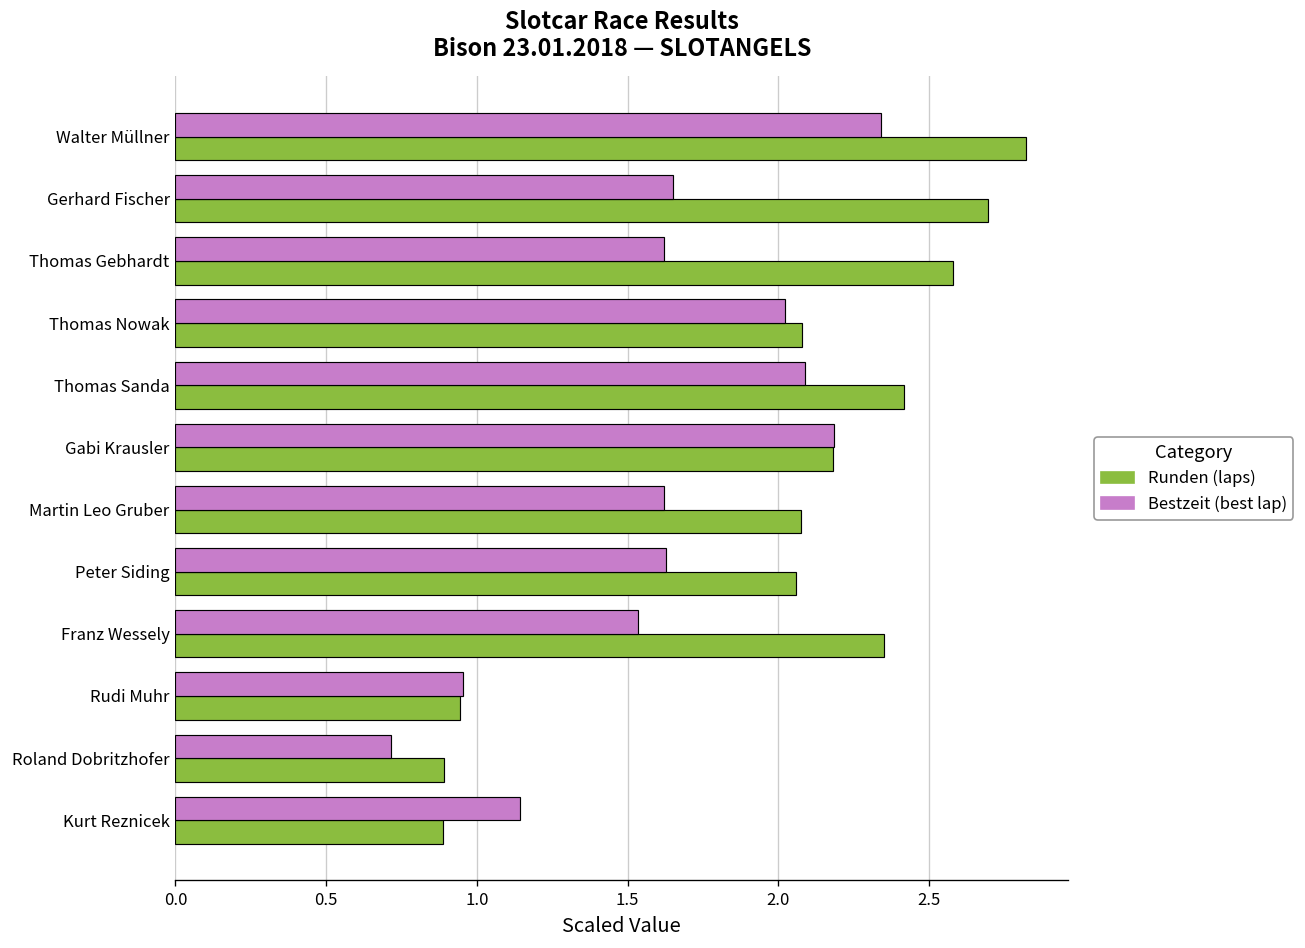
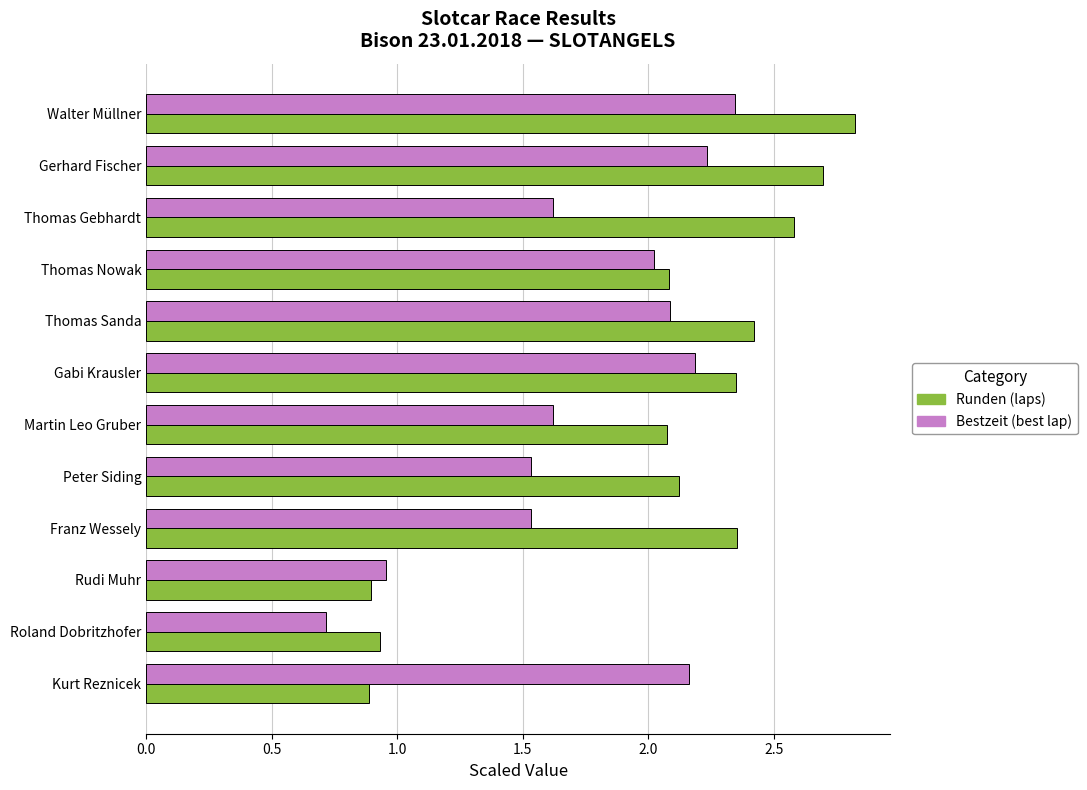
Bestzeit (best lap), Gerhard Fischer: 1.65 -> 2.23
Runden (laps), Gabi Krausler: 2.18 -> 2.35
Bestzeit (best lap), Peter Siding: 1.63 -> 1.53
Runden (laps), Peter Siding: 2.06 -> 2.12
Runden (laps), Rudi Muhr: 0.94 -> 0.89
Runden (laps), Roland Dobritzhofer: 0.89 -> 0.93
Bestzeit (best lap), Kurt Reznicek: 1.14 -> 2.16
